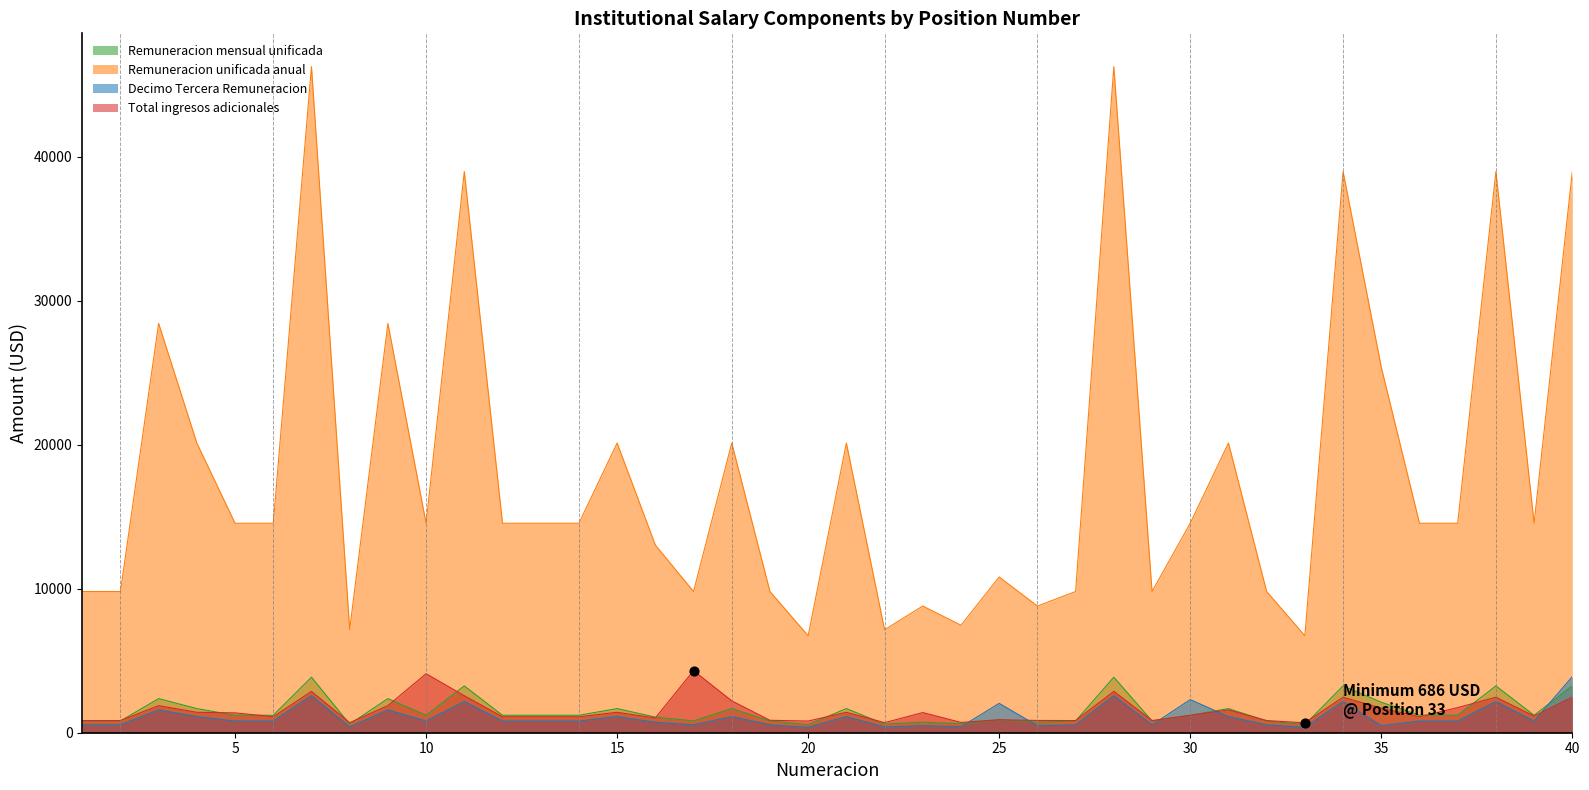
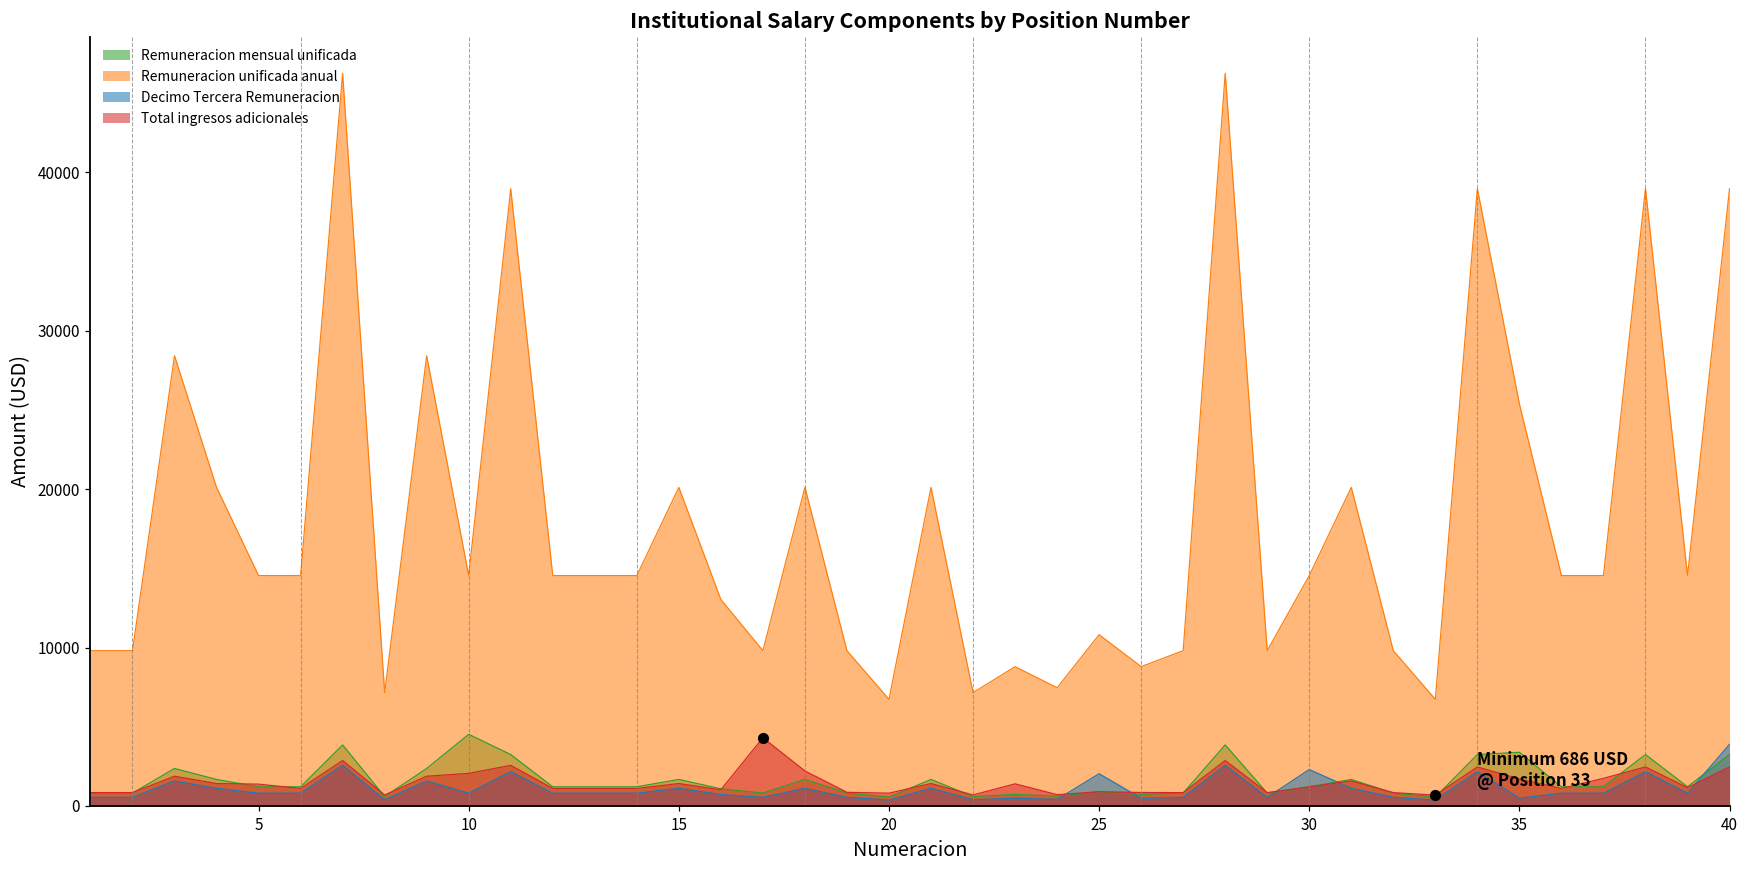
Remuneracion mensual unificada, 10: 1200 -> 4500
Total ingresos adicionales, 10: 4100 -> 2100
Remuneracion mensual unificada, 35: 2100 -> 3400
